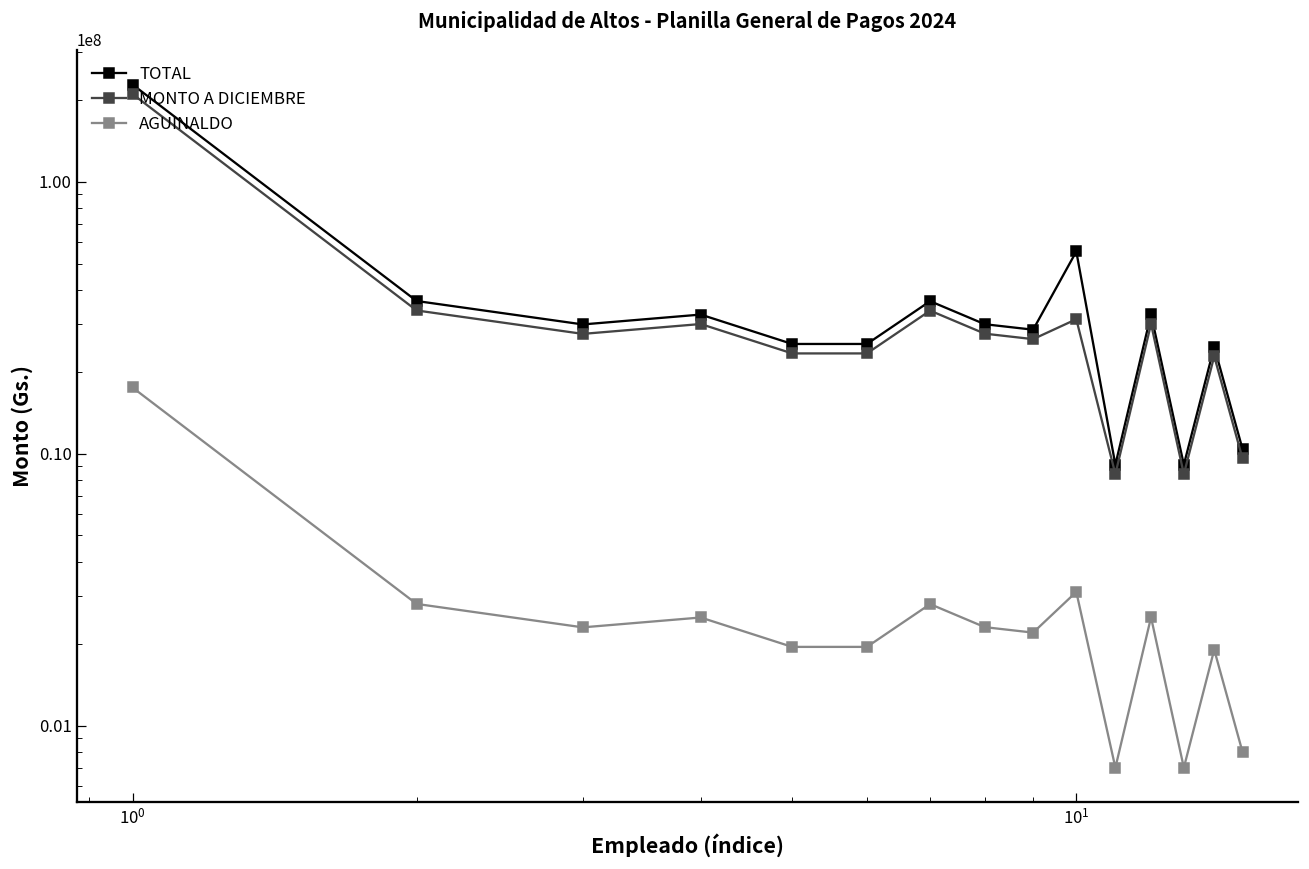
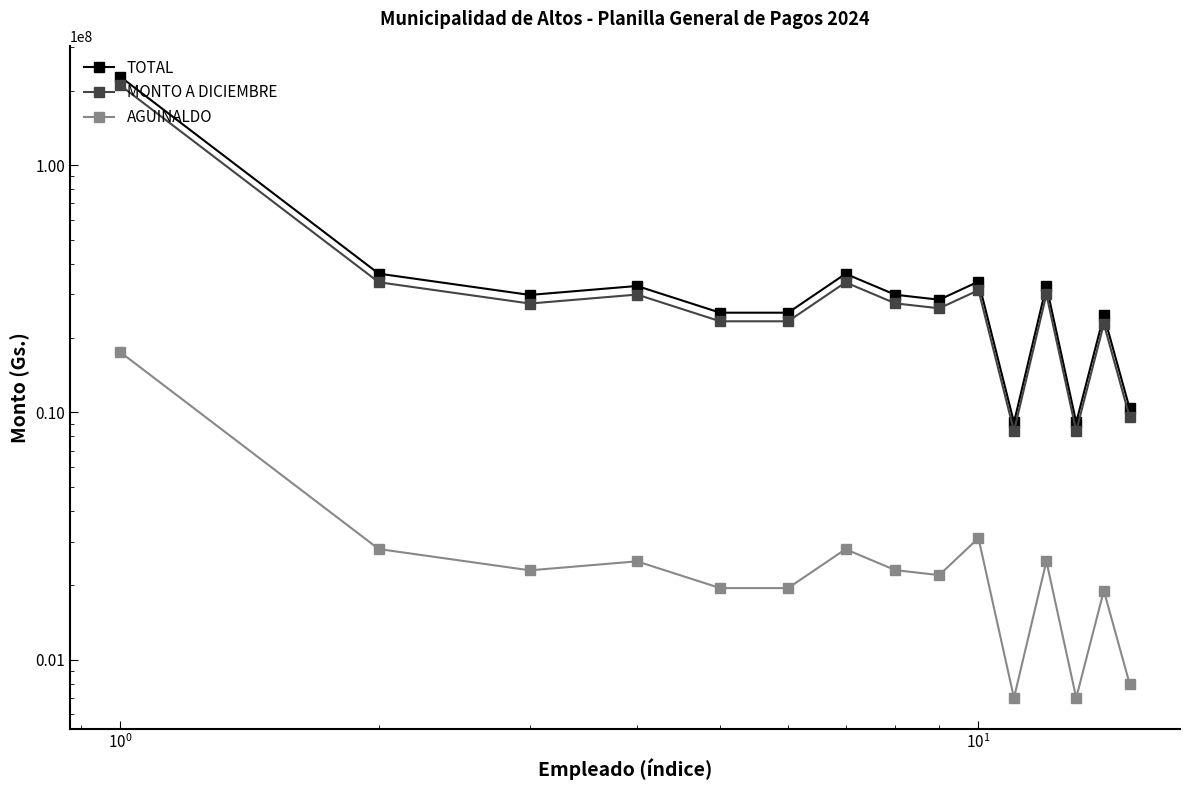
TOTAL, 10^1: 55000000 -> 34000000
